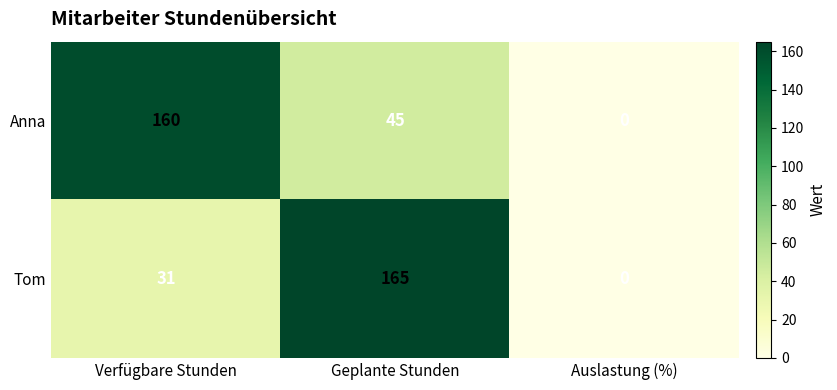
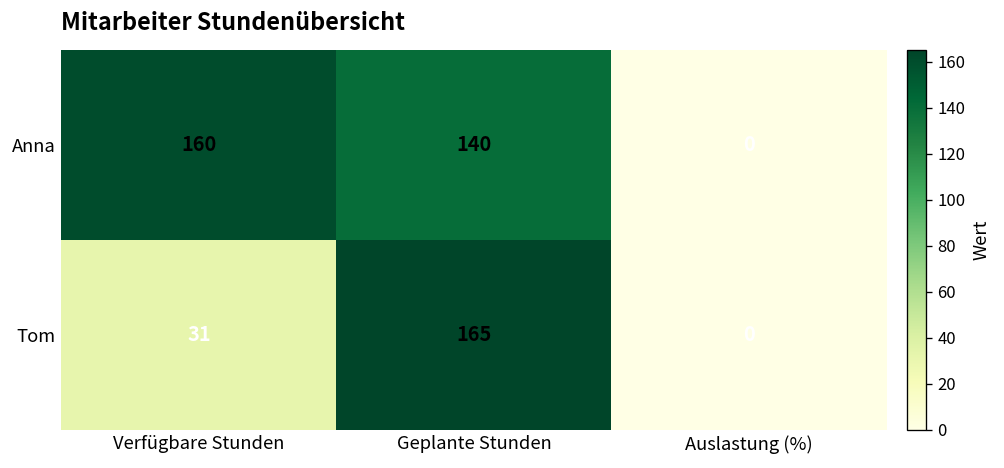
Anna, Geplante Stunden: 45 -> 140
